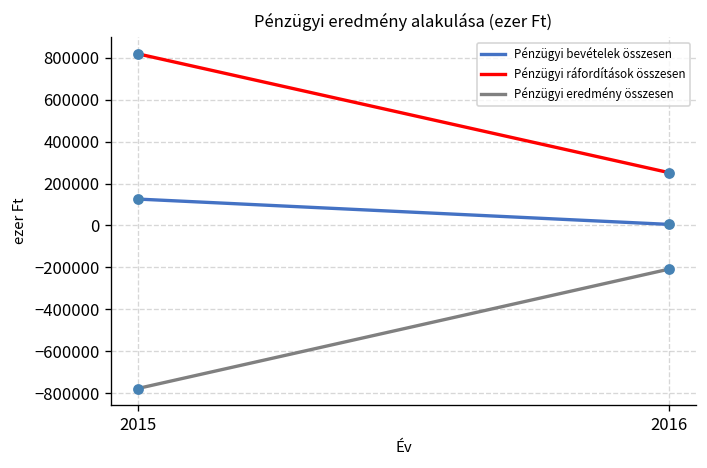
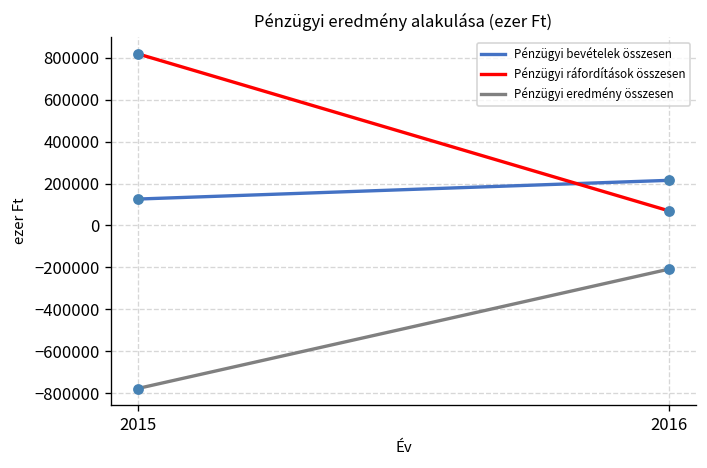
Pénzügyi bevételek összesen, 2016: 0 -> 220000
Pénzügyi ráfordítások összesen, 2016: 250000 -> 70000
